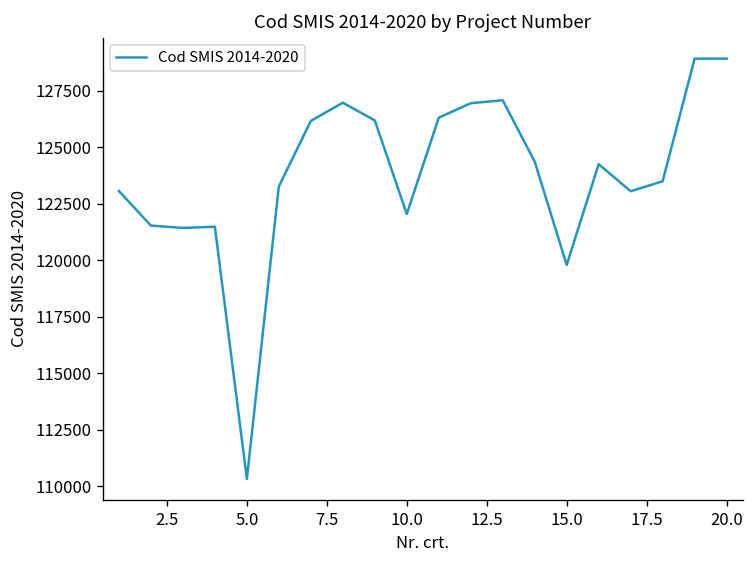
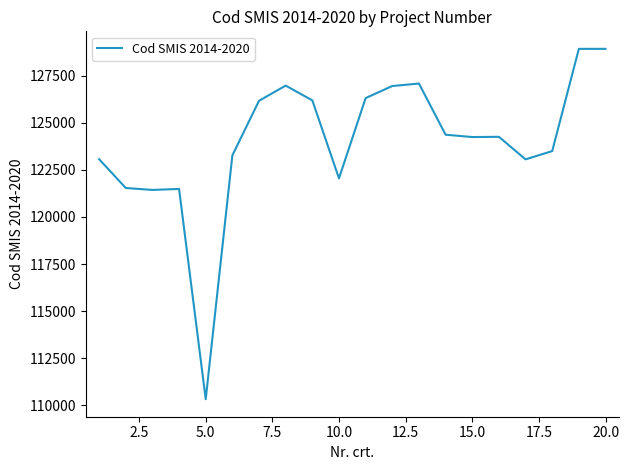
15.0: 119800 -> 124200
